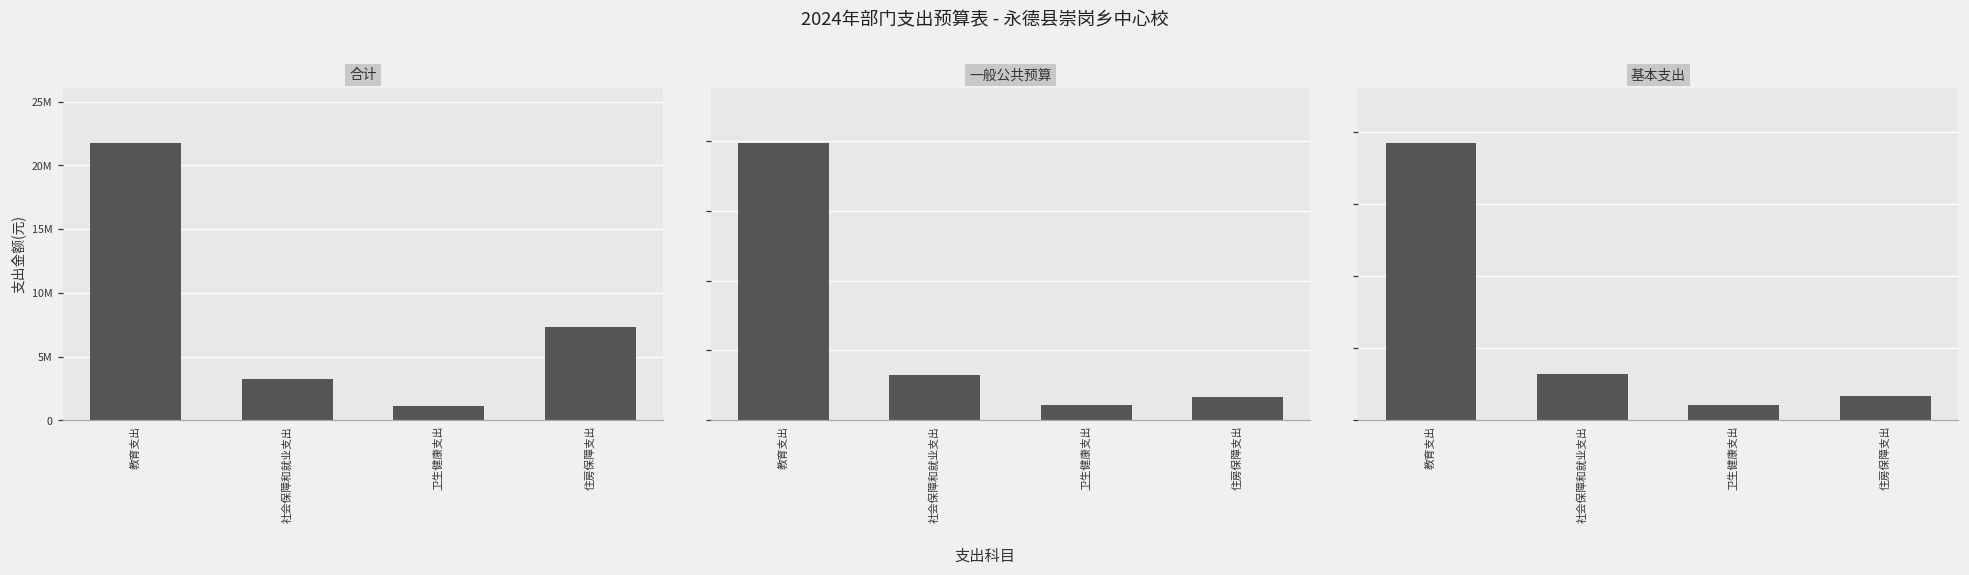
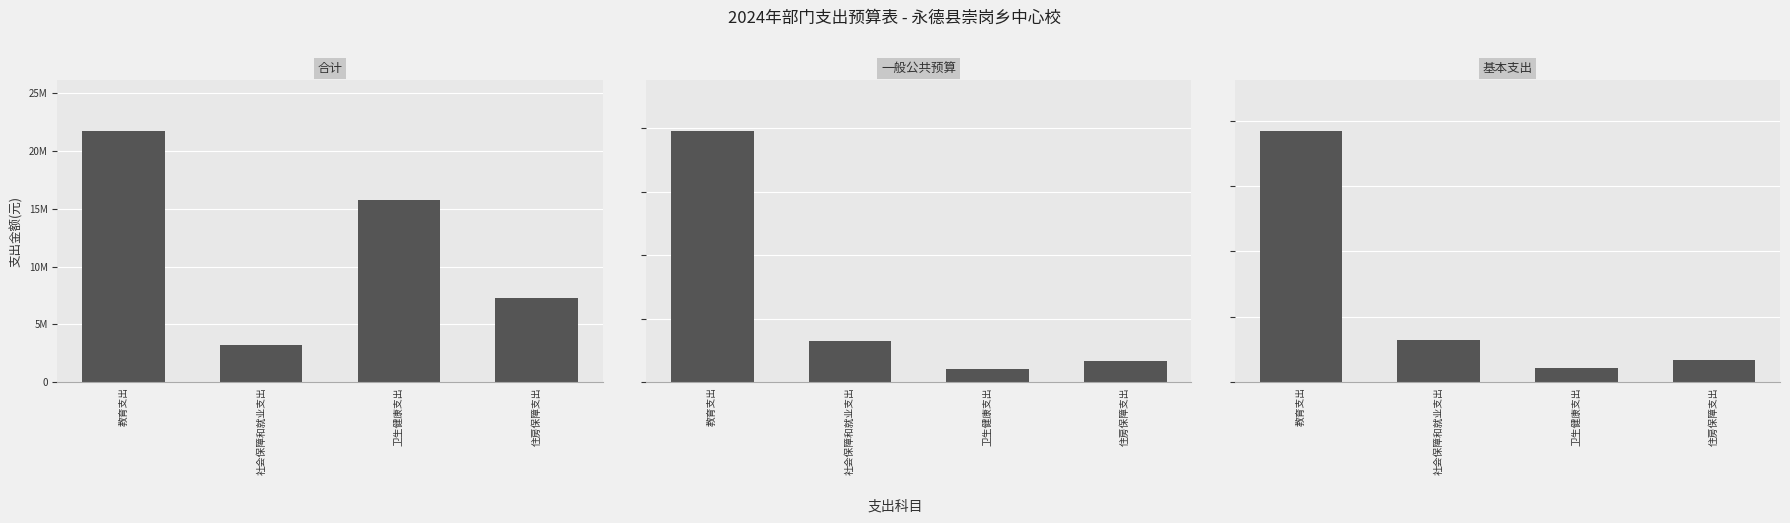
合计, 卫生健康支出: 1100000 -> 15800000
